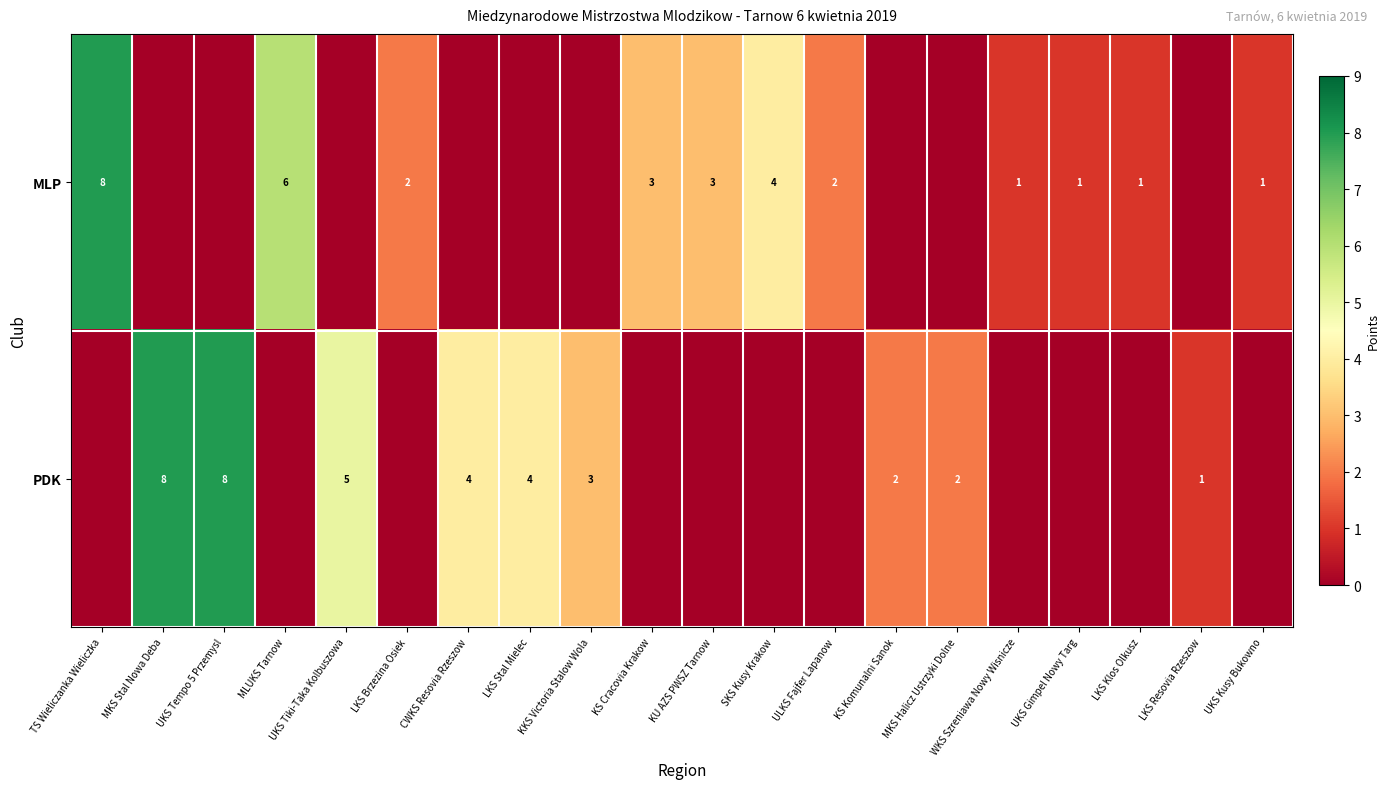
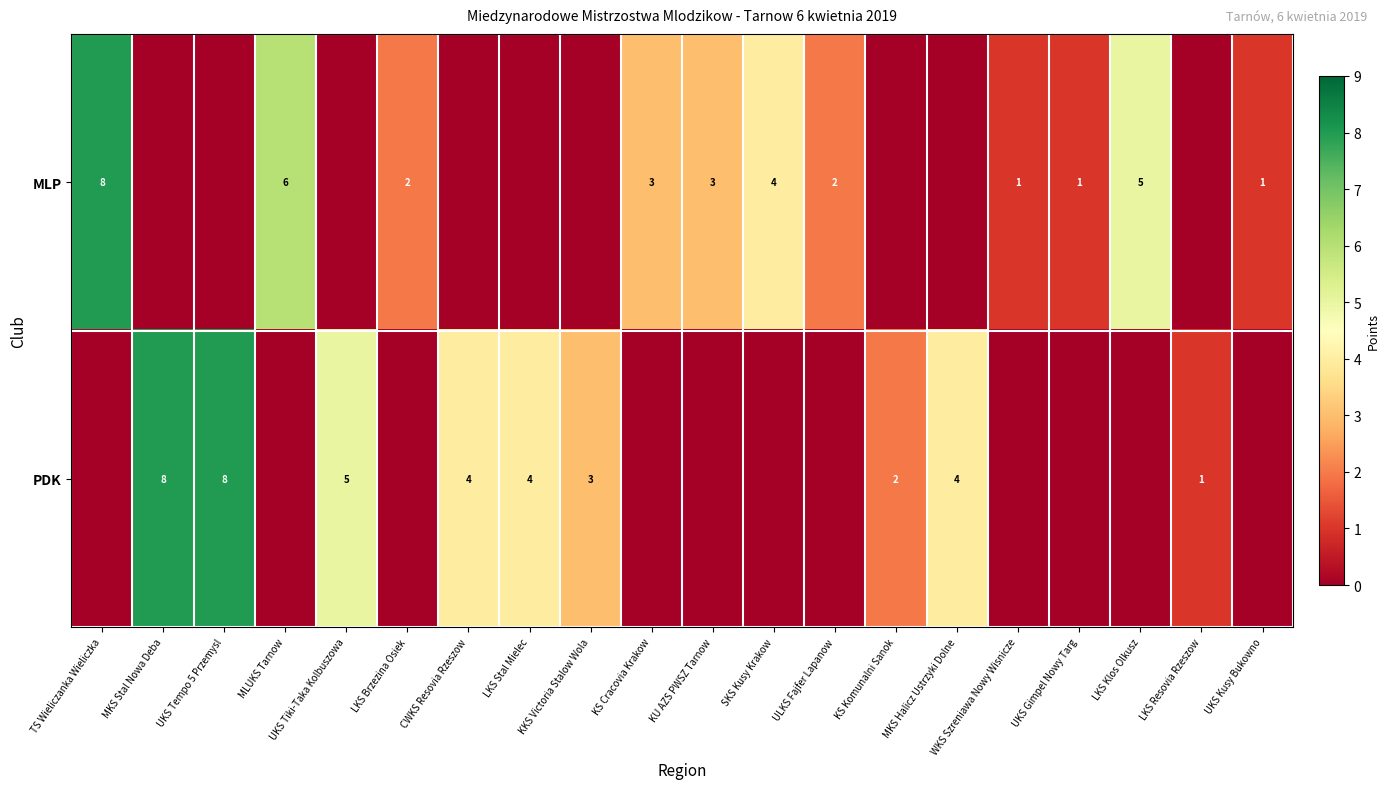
MLP, LKS Klos Olkusz: 1 -> 5
PDK, MKS Halicz Ustrzyki Dolne: 2 -> 4
